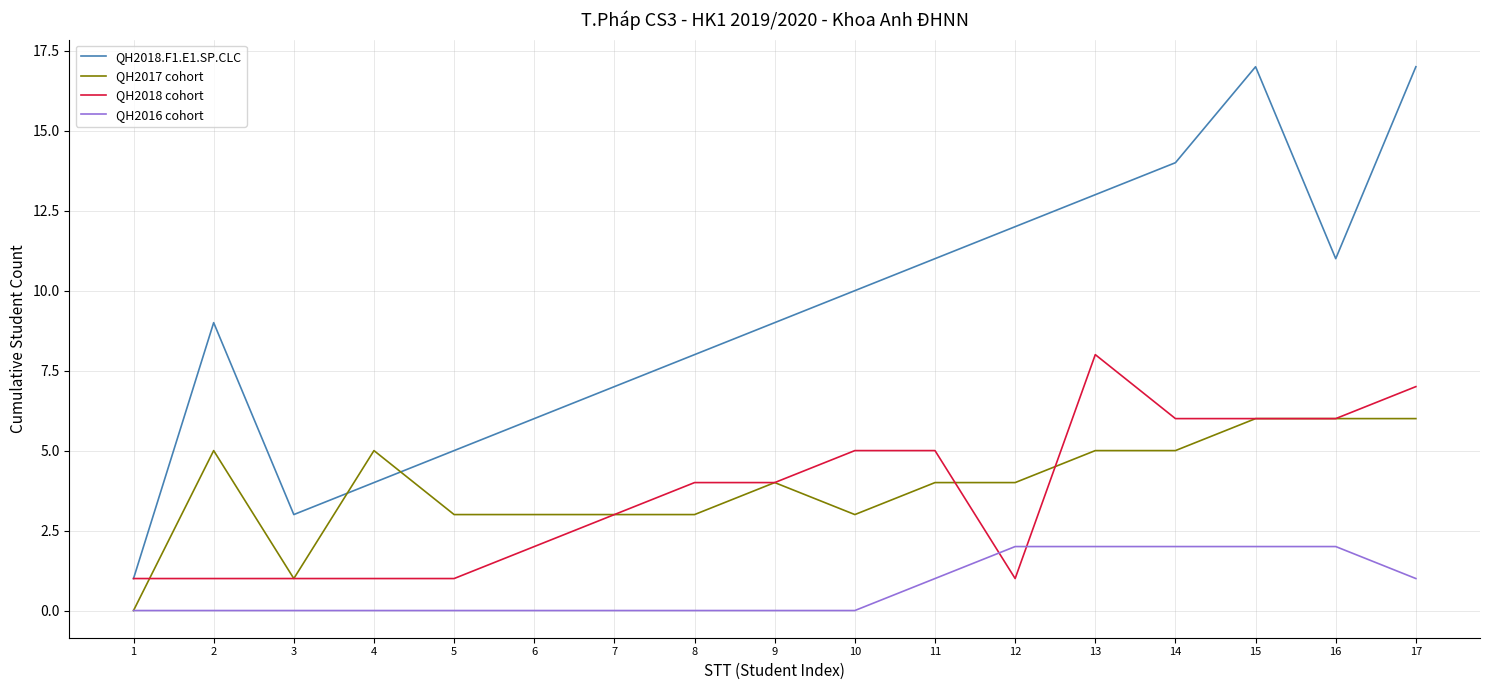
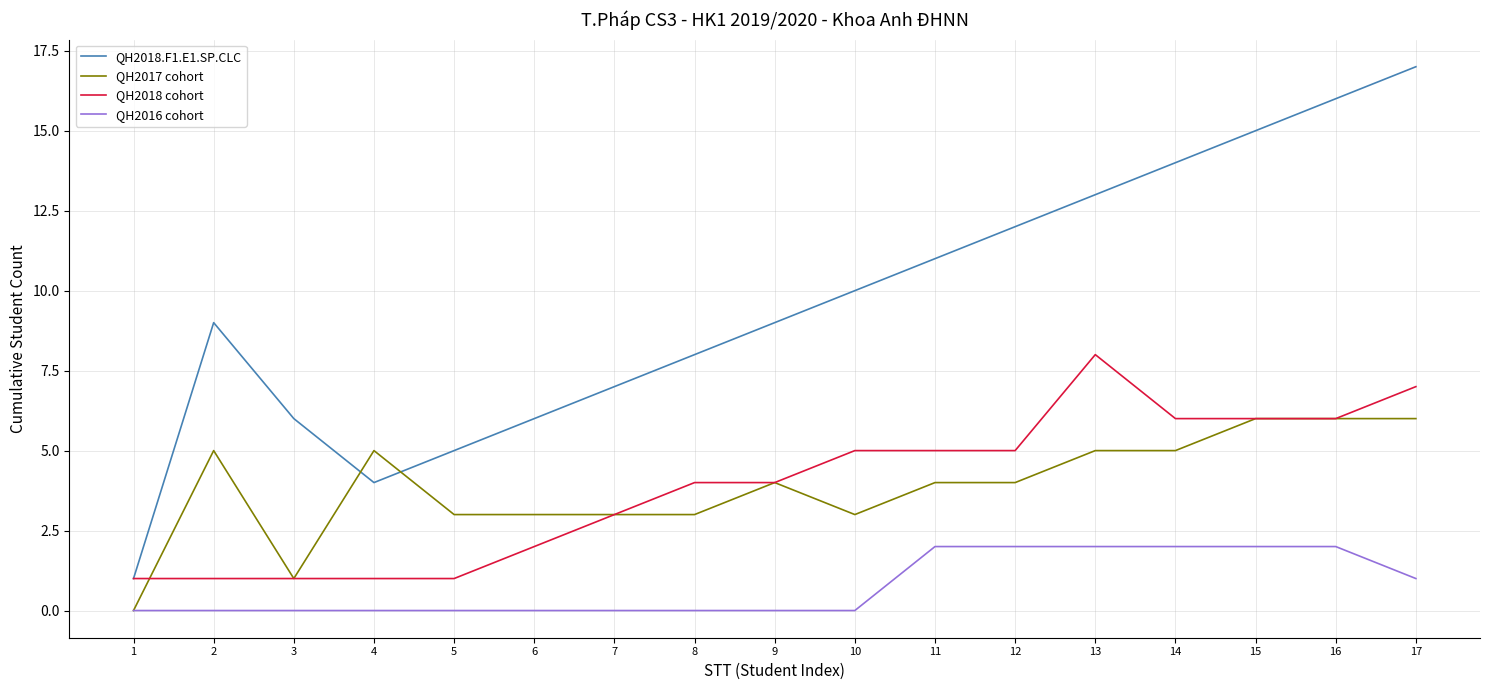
QH2018.F1.E1.SP.CLC, 3: 3 -> 6
QH2016 cohort, 11: 1 -> 2
QH2018 cohort, 12: 1 -> 5
QH2018.F1.E1.SP.CLC, 15: 17 -> 15
QH2018.F1.E1.SP.CLC, 16: 11 -> 16
